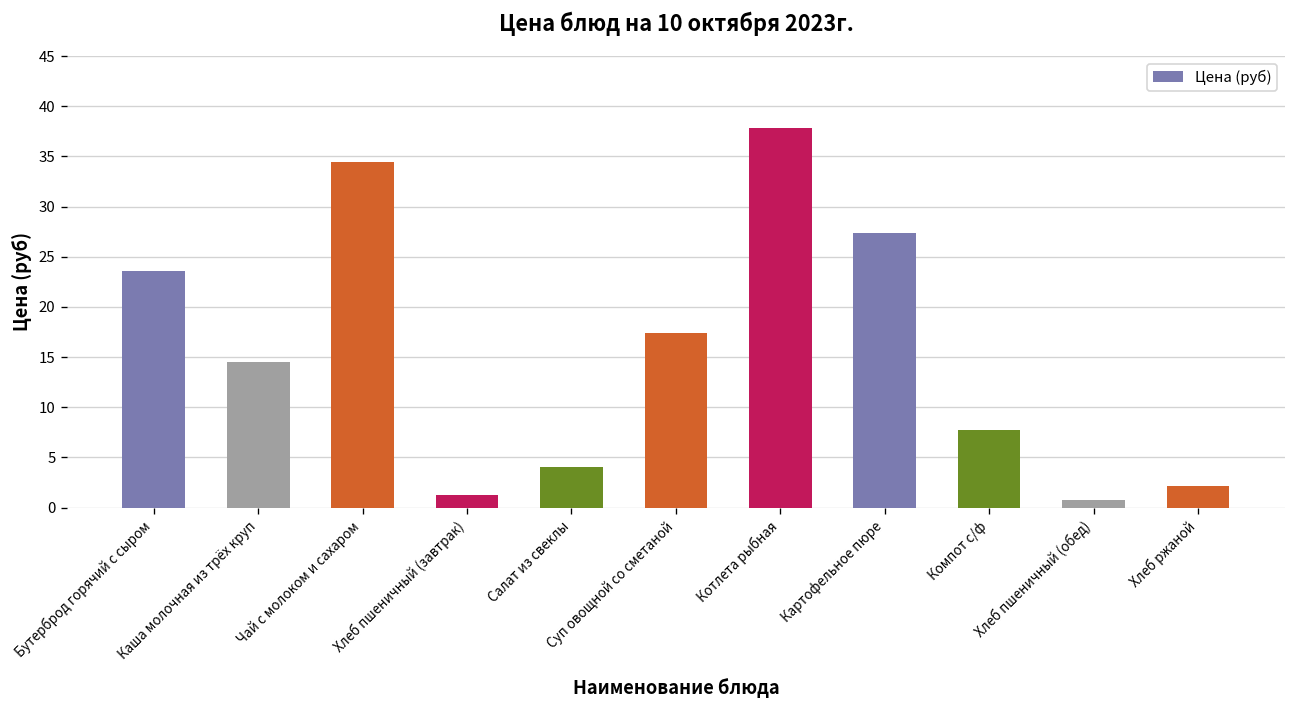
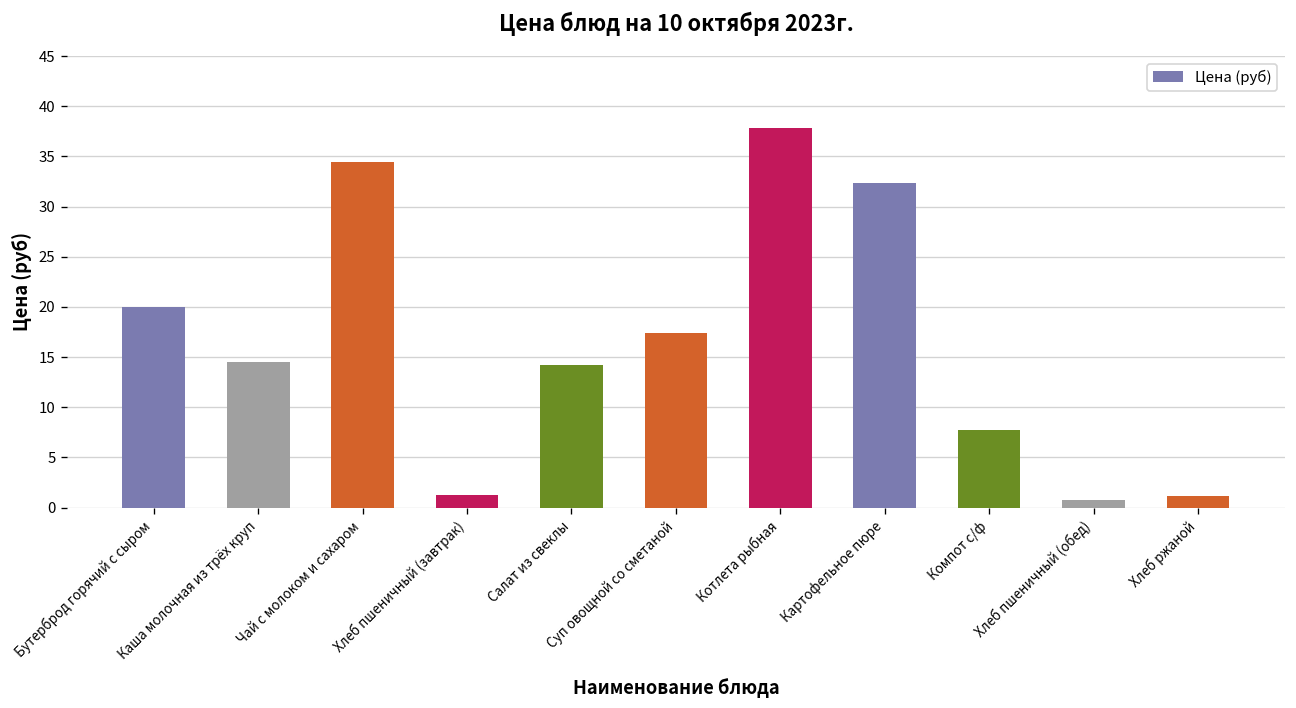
Бутерброд горячий с сыром: 24 -> 20
Салат из свеклы: 4 -> 14
Картофельное пюре: 27 -> 32
Хлеб ржаной: 2 -> 1
